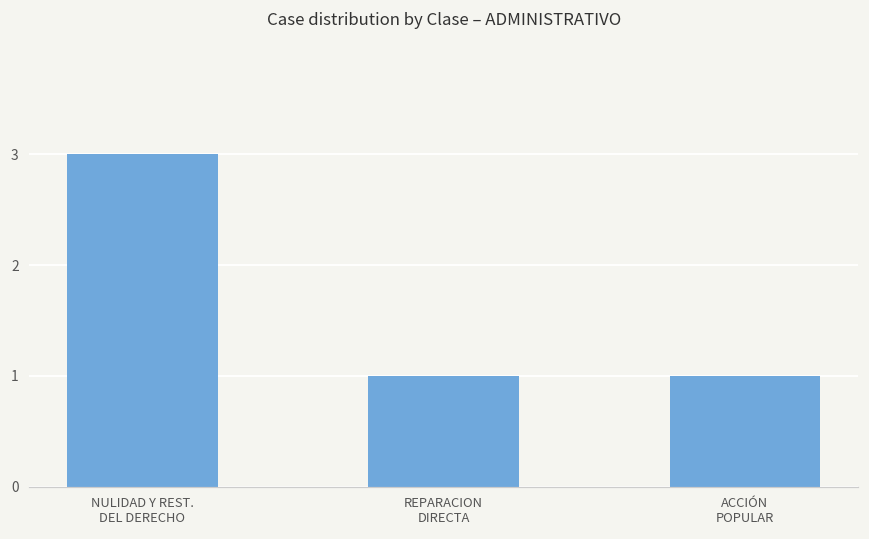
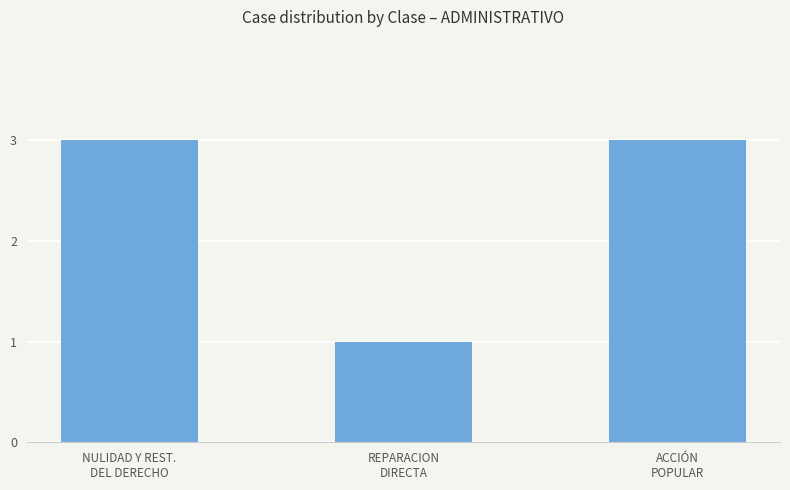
ACCIÓN POPULAR: 1 -> 3
